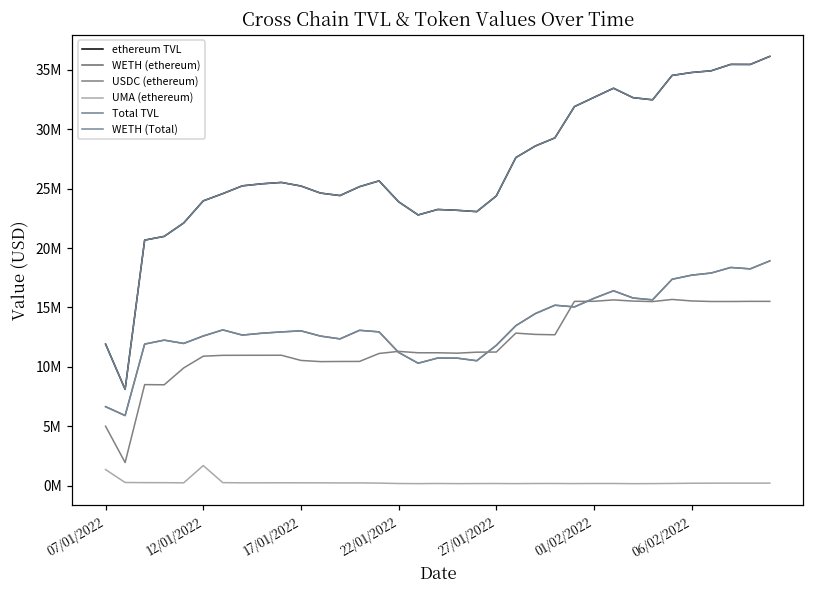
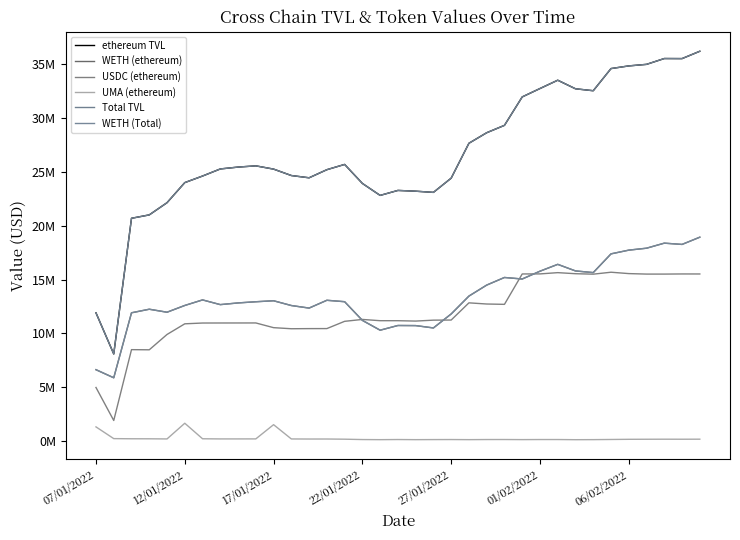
UMA (ethereum), 17/01/2022: 200000 -> 1600000
